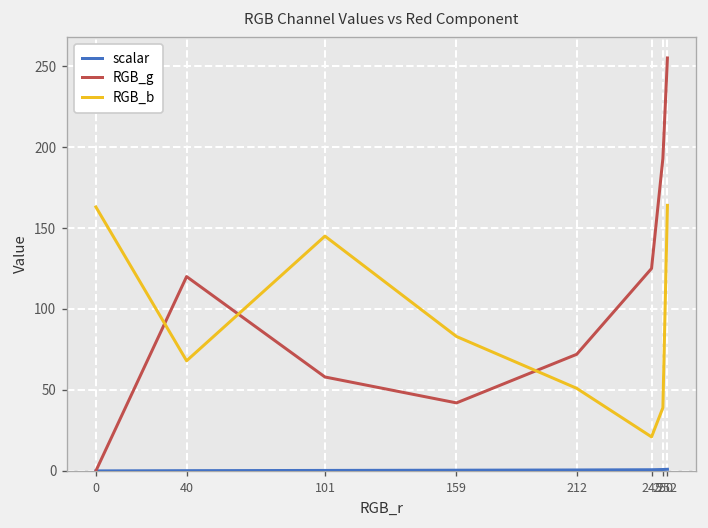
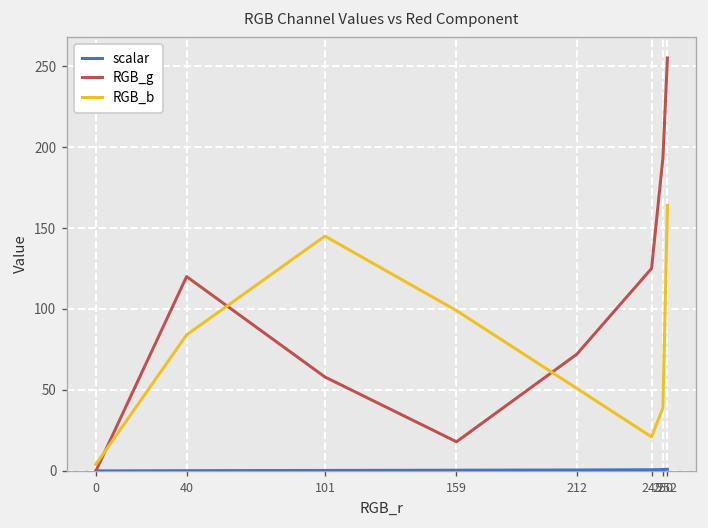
RGB_b, 0: 163 -> 4
RGB_b, 40: 68 -> 84
RGB_g, 159: 42 -> 18
RGB_b, 159: 83 -> 99
